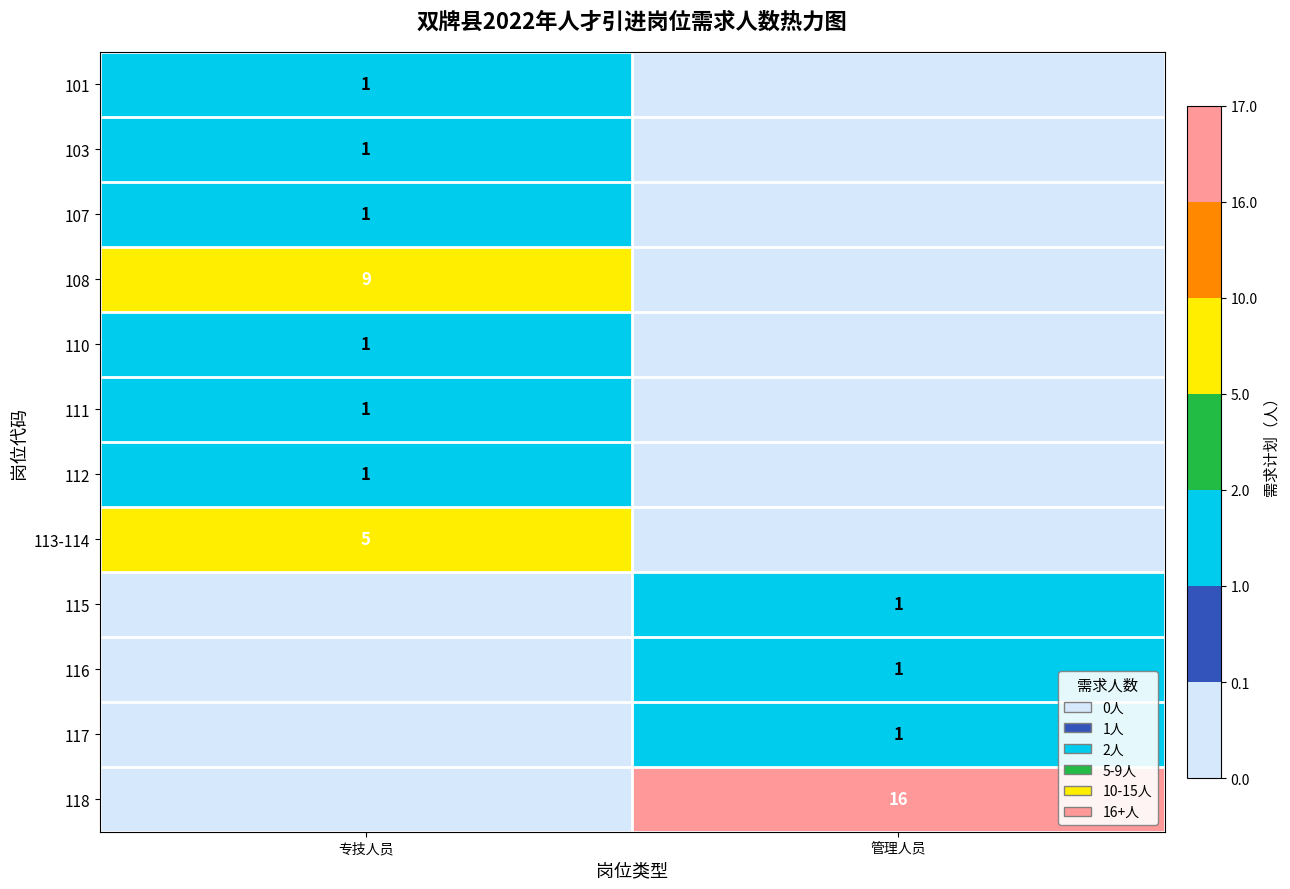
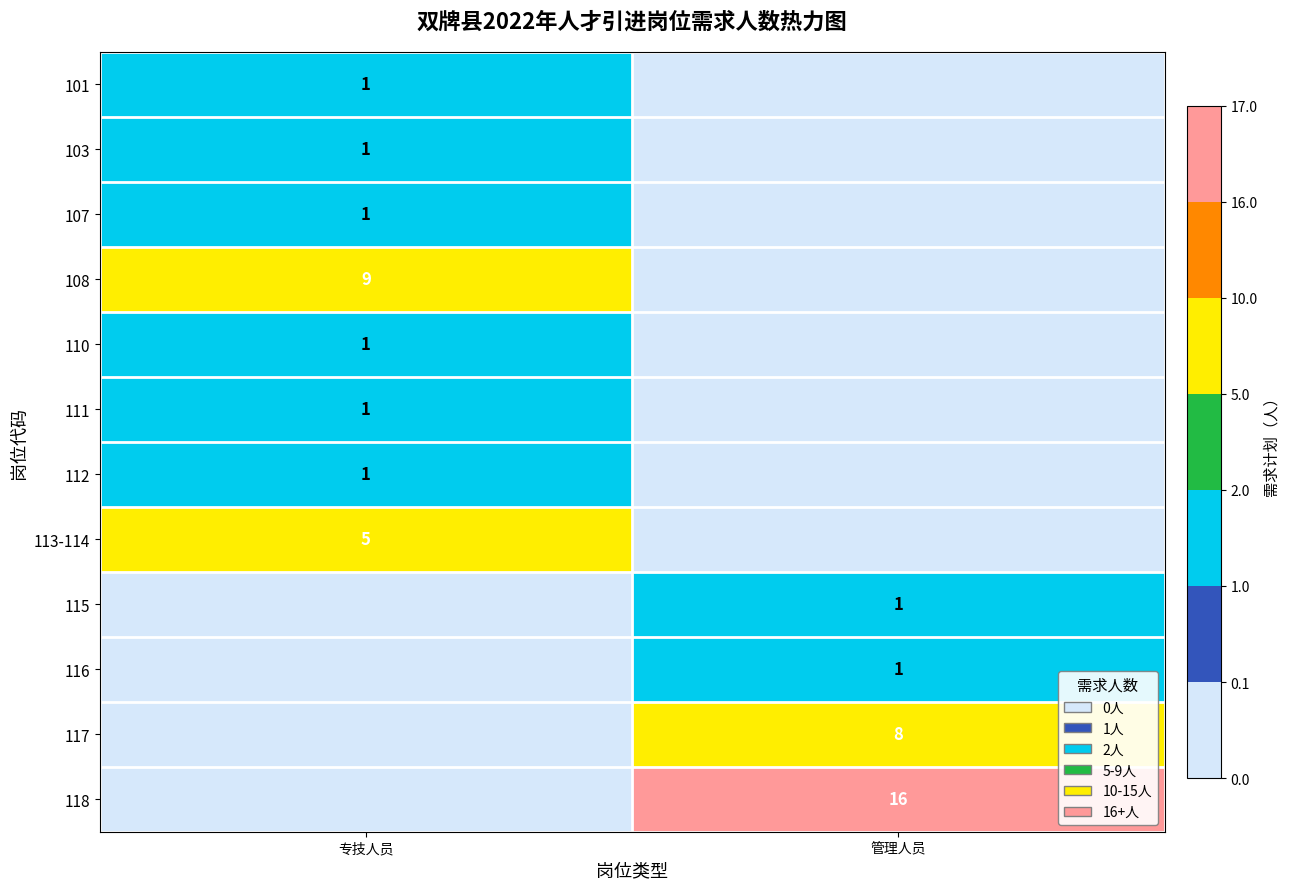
117, 管理人员: 1 -> 8
